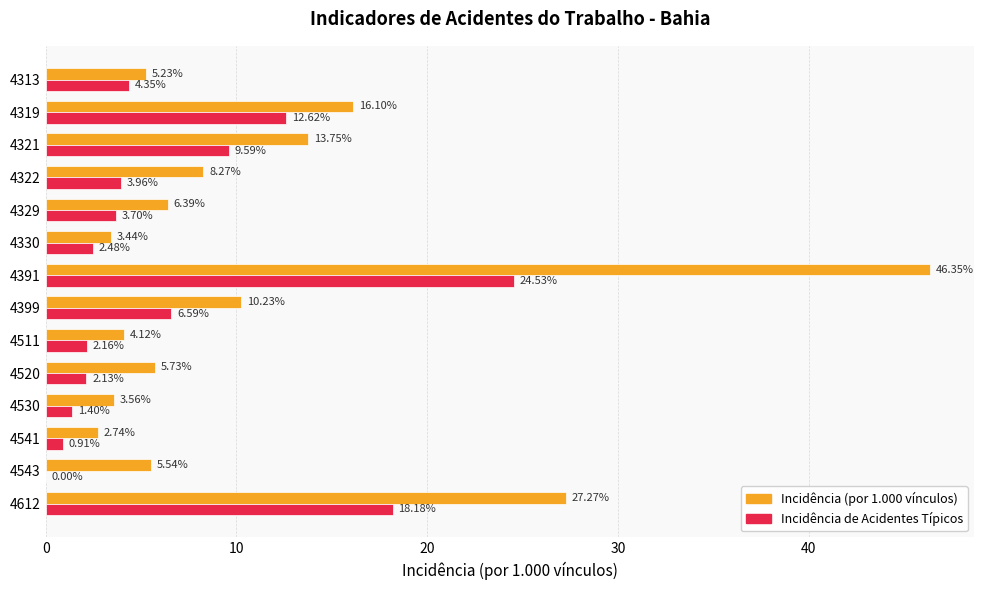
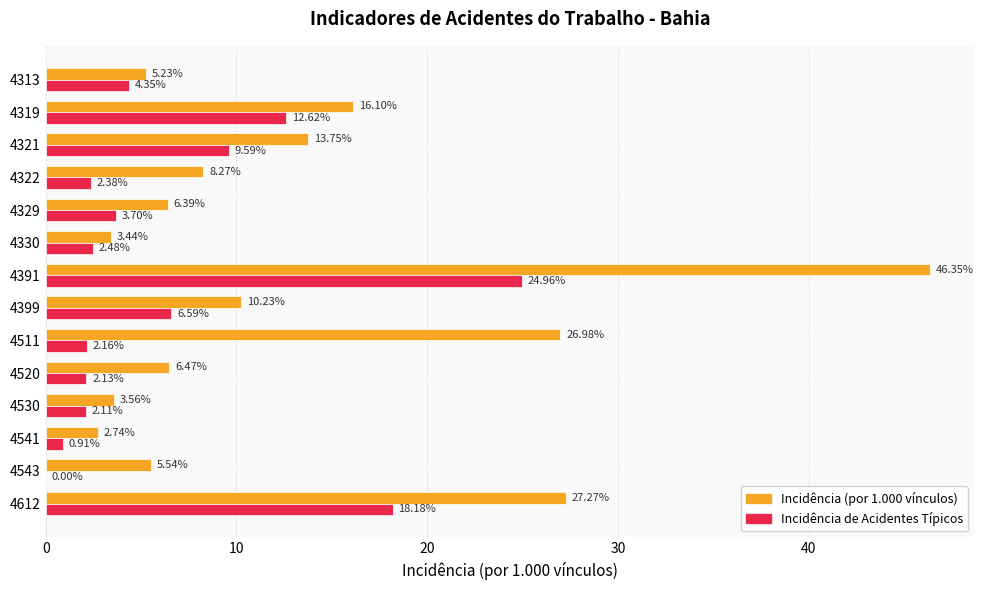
Incidência de Acidentes Típicos, 4322: 3.96% -> 2.38%
Incidência de Acidentes Típicos, 4391: 24.53% -> 24.96%
Incidência (por 1.000 vínculos), 4511: 4.12% -> 26.98%
Incidência (por 1.000 vínculos), 4520: 5.73% -> 6.47%
Incidência de Acidentes Típicos, 4530: 1.40% -> 2.11%
